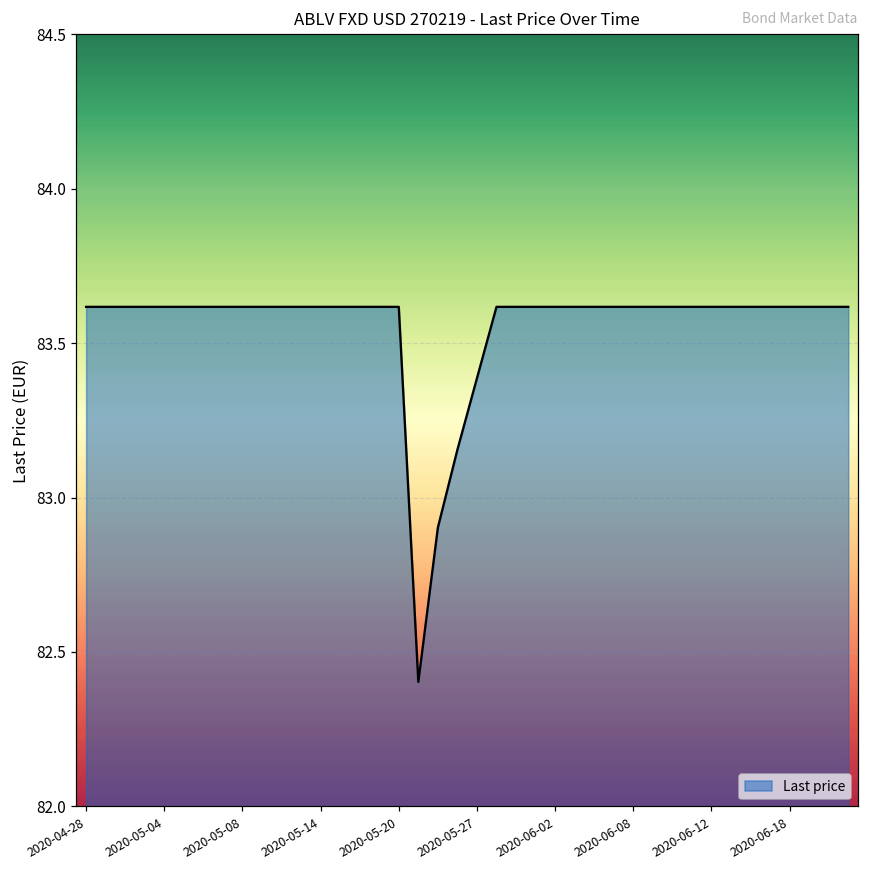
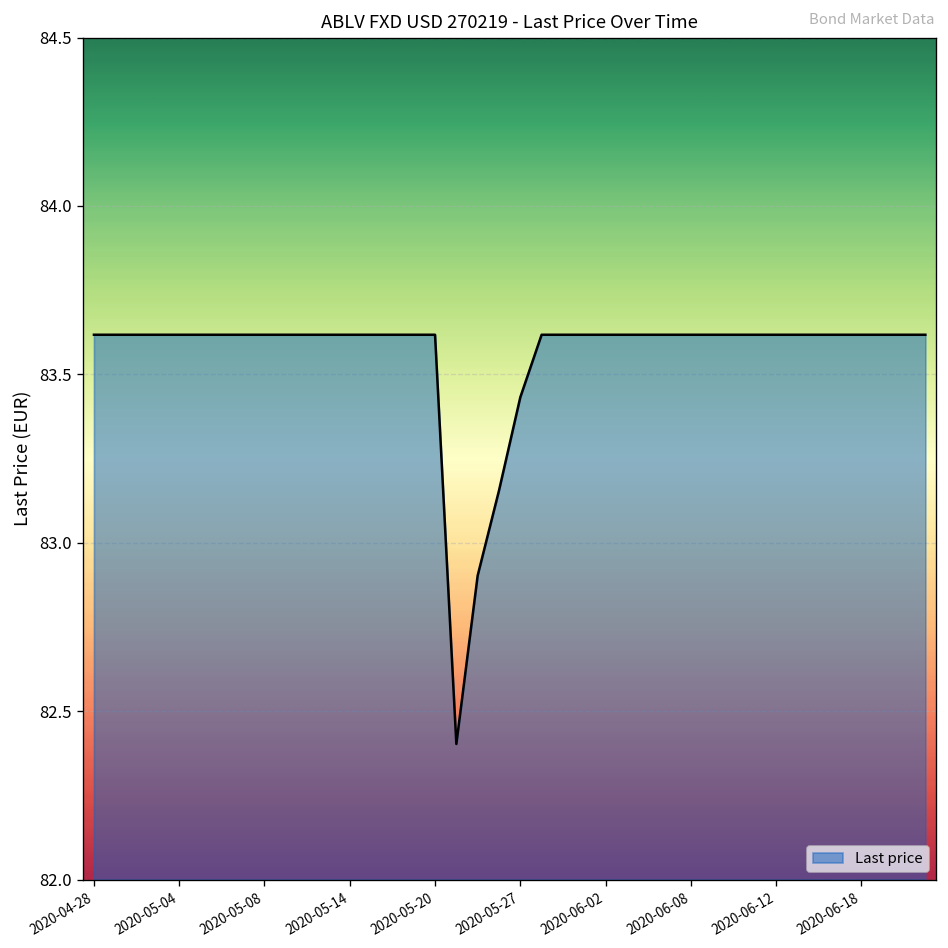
2020-05-27: 83.39 -> 83.43
